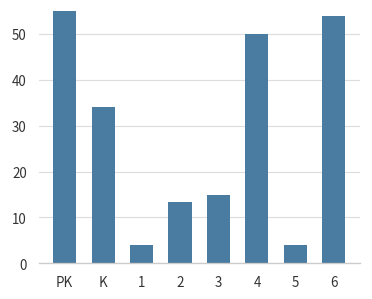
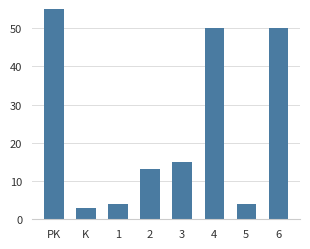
K: 34 -> 3
6: 54 -> 50
